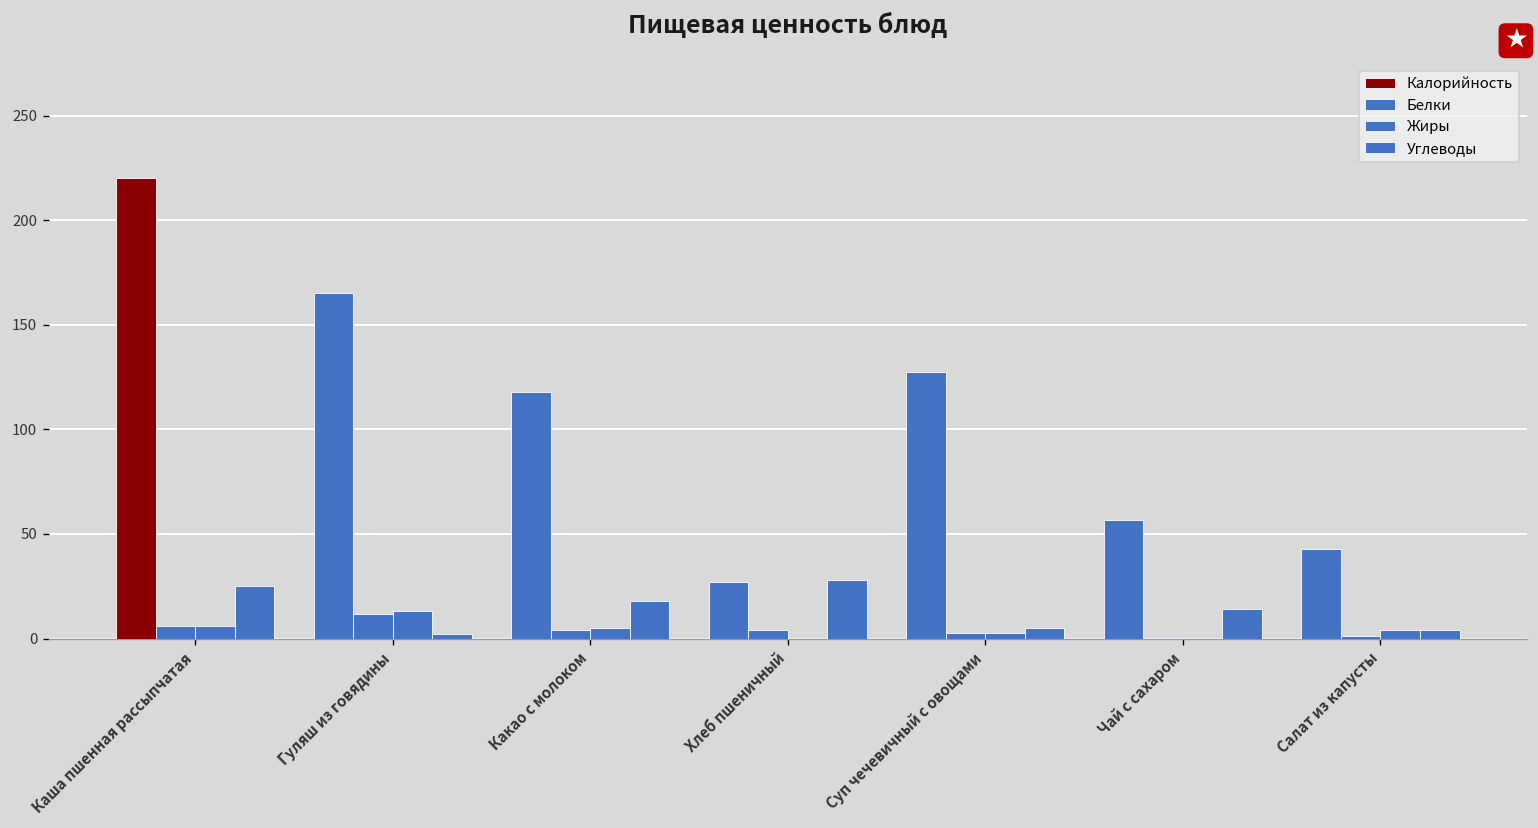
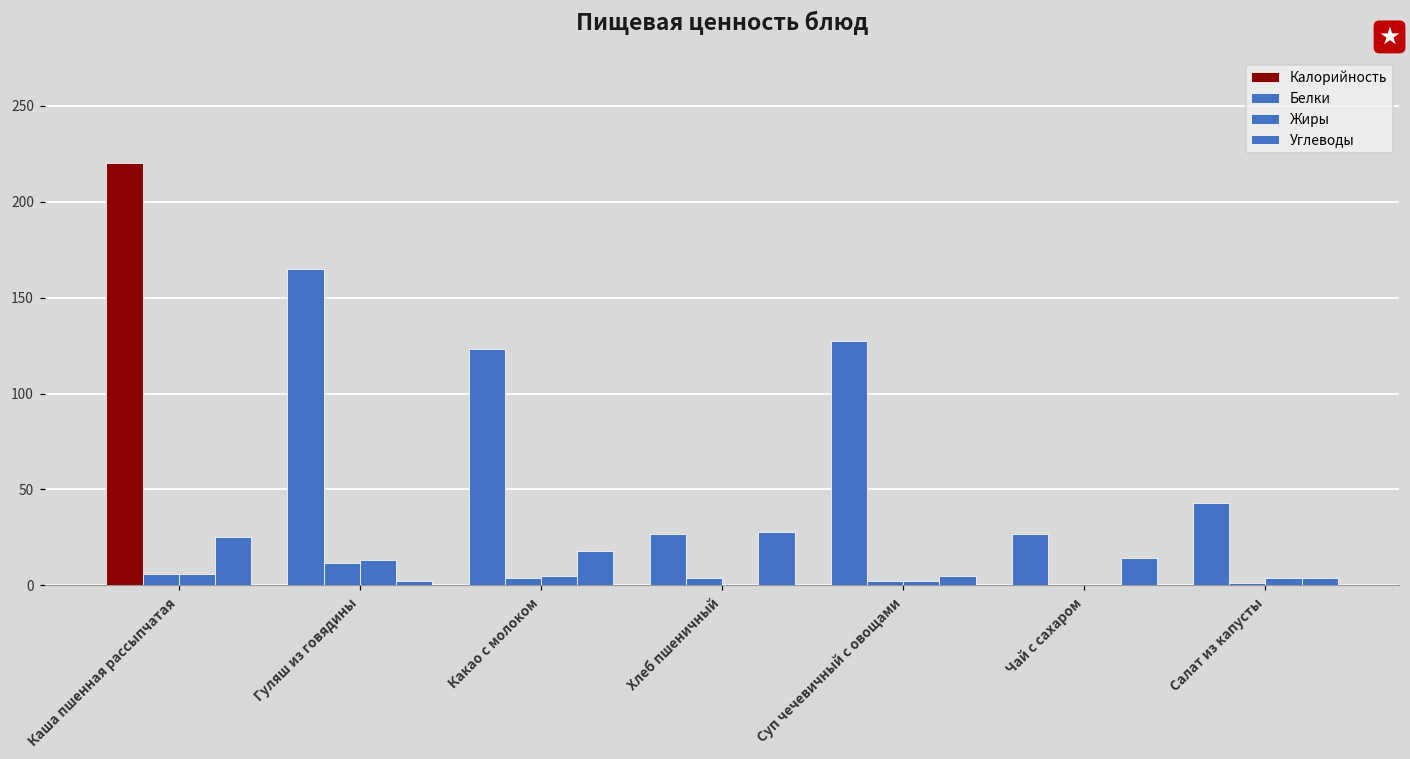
Калорийность, Какао с молоком: 118 -> 123
Калорийность, Чай с сахаром: 57 -> 27
